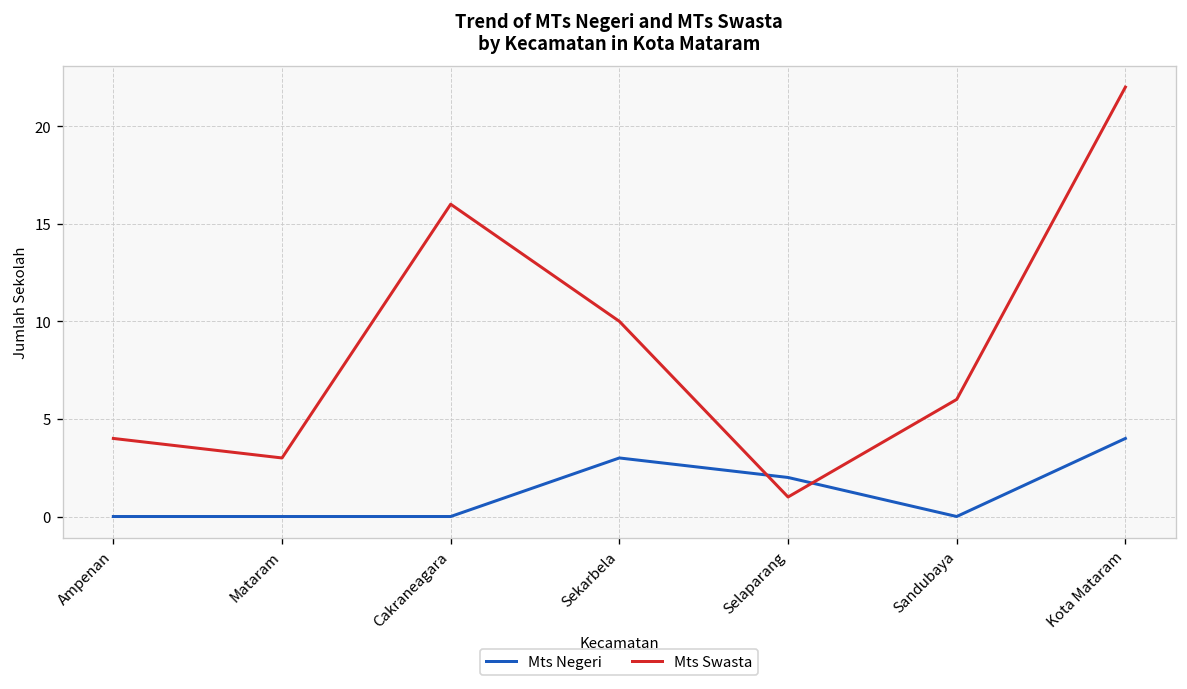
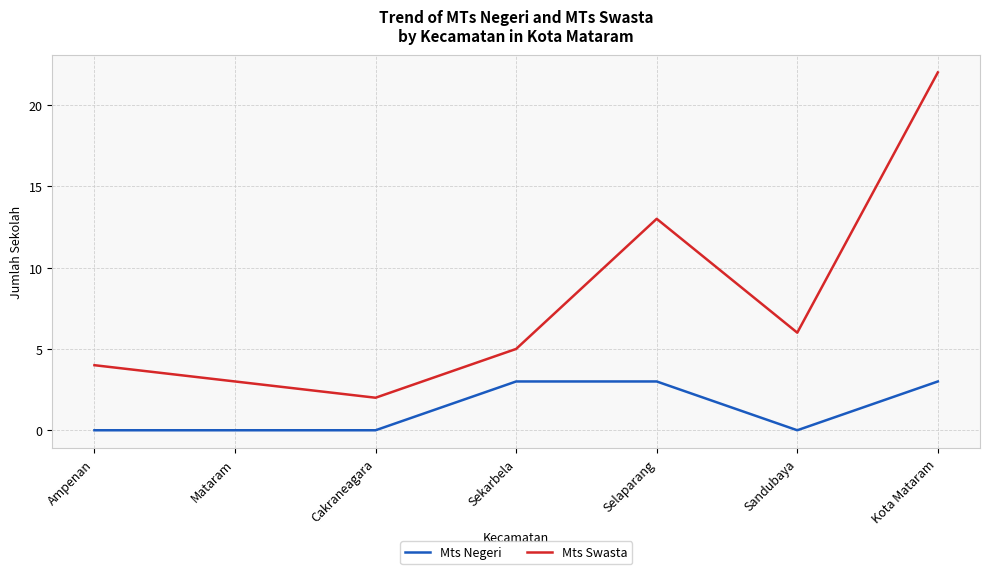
Mts Swasta, Cakraneagara: 16 -> 2
Mts Swasta, Sekarbela: 10 -> 5
Mts Negeri, Selaparang: 2 -> 3
Mts Swasta, Selaparang: 1 -> 13
Mts Negeri, Kota Mataram: 4 -> 3
